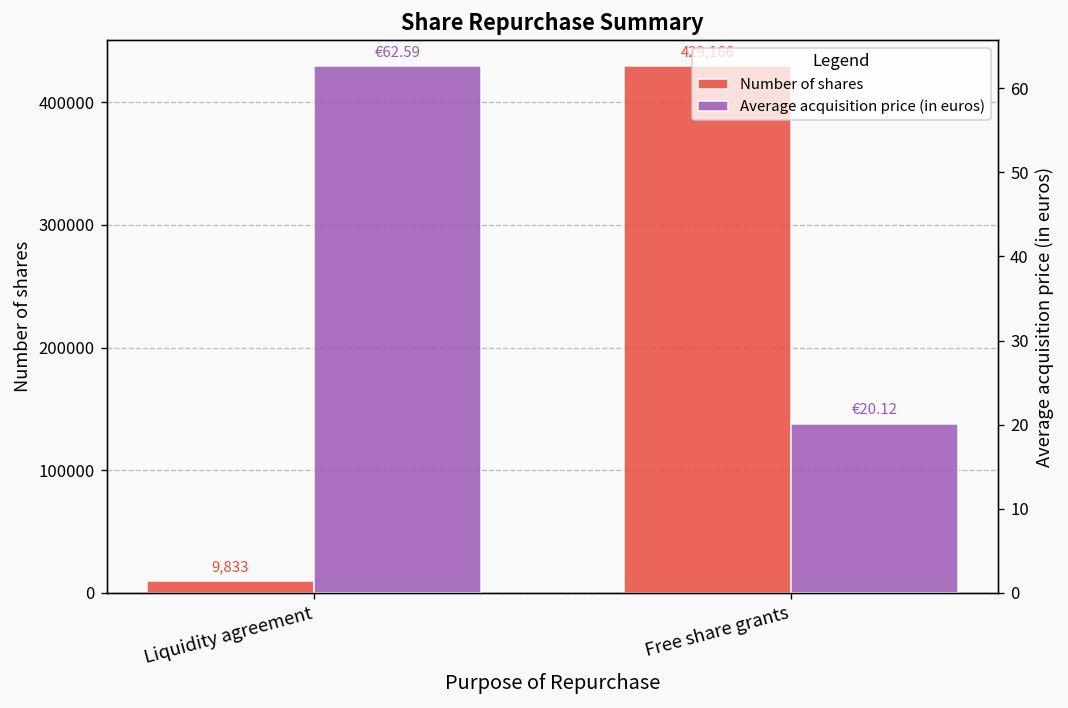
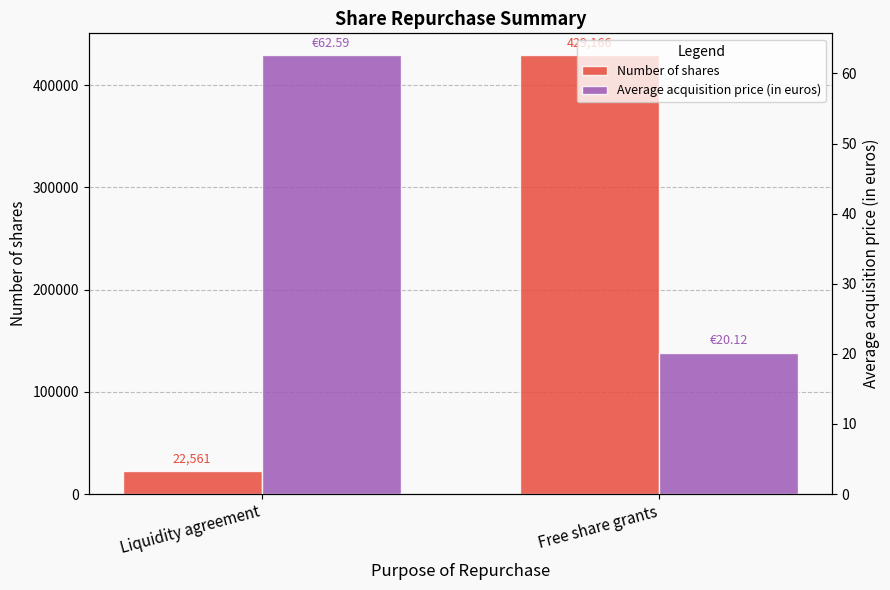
Number of shares, Liquidity agreement: 9,833 -> 22,561
